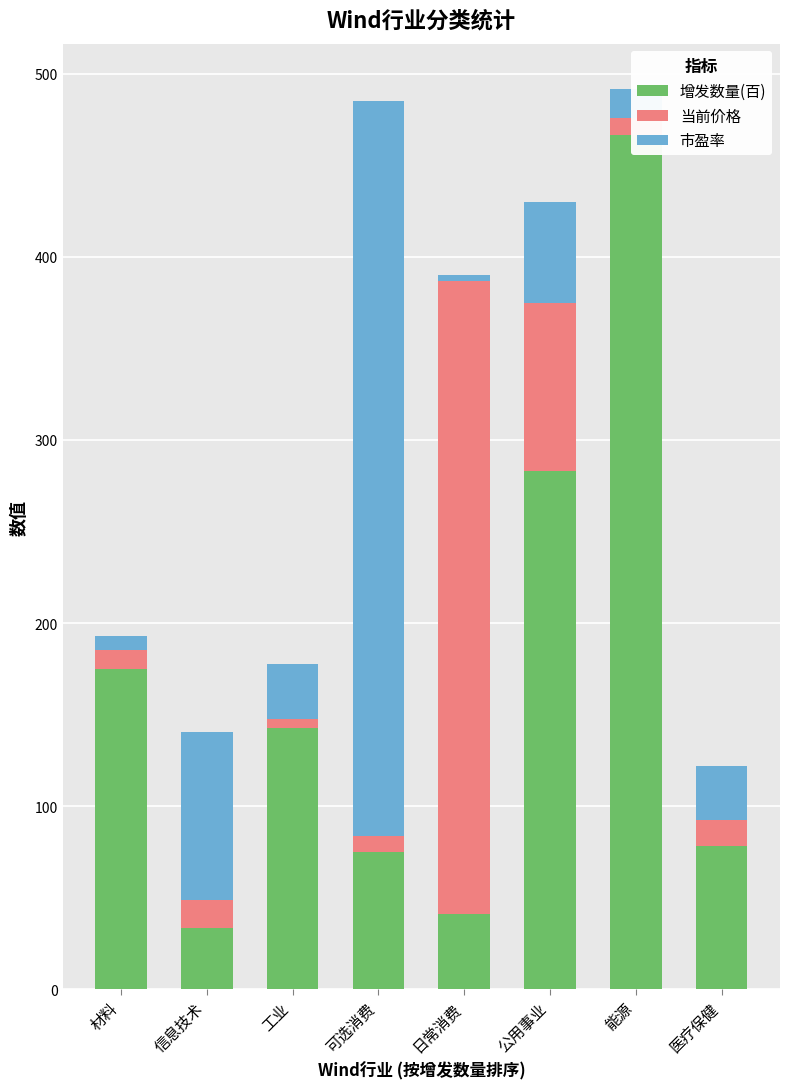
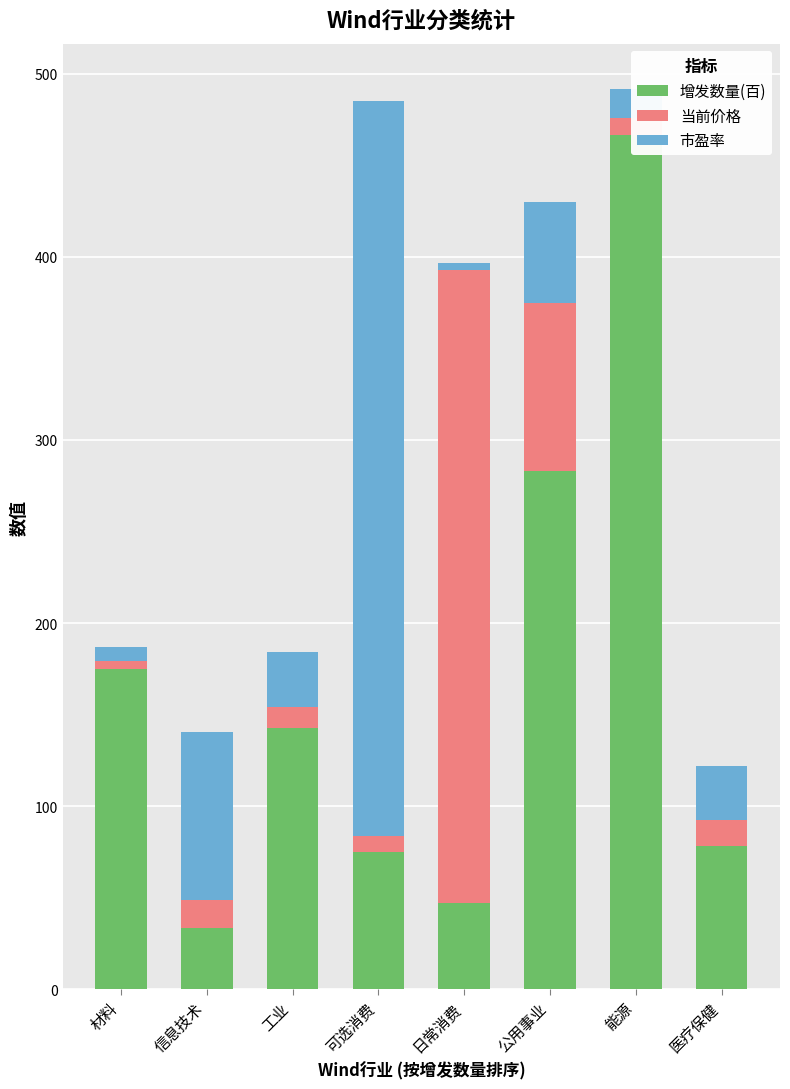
当前价格, 材料: 11 -> 5
当前价格, 工业: 5 -> 11
增发数量(百), 日常消费: 41 -> 47
